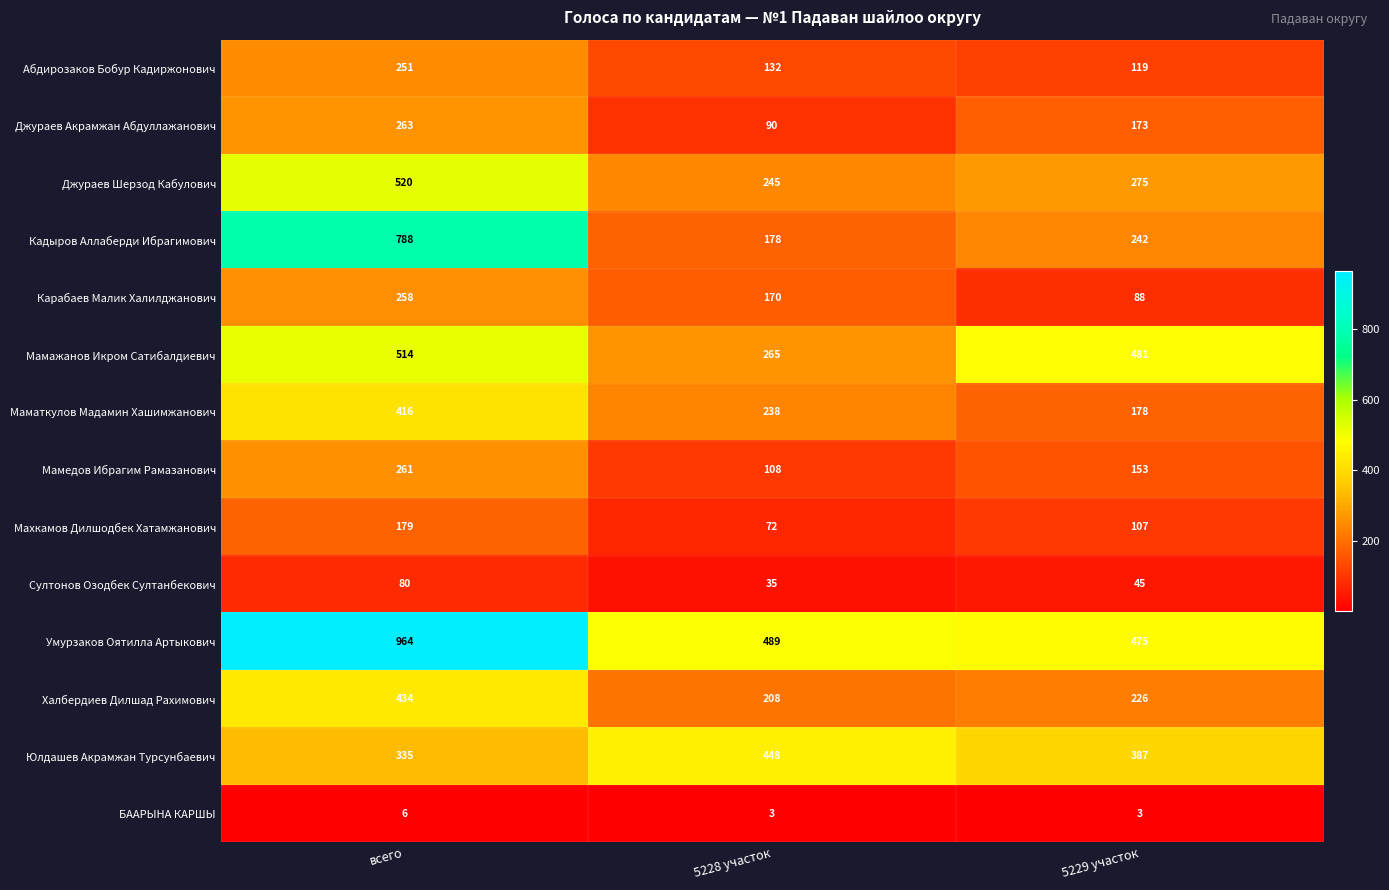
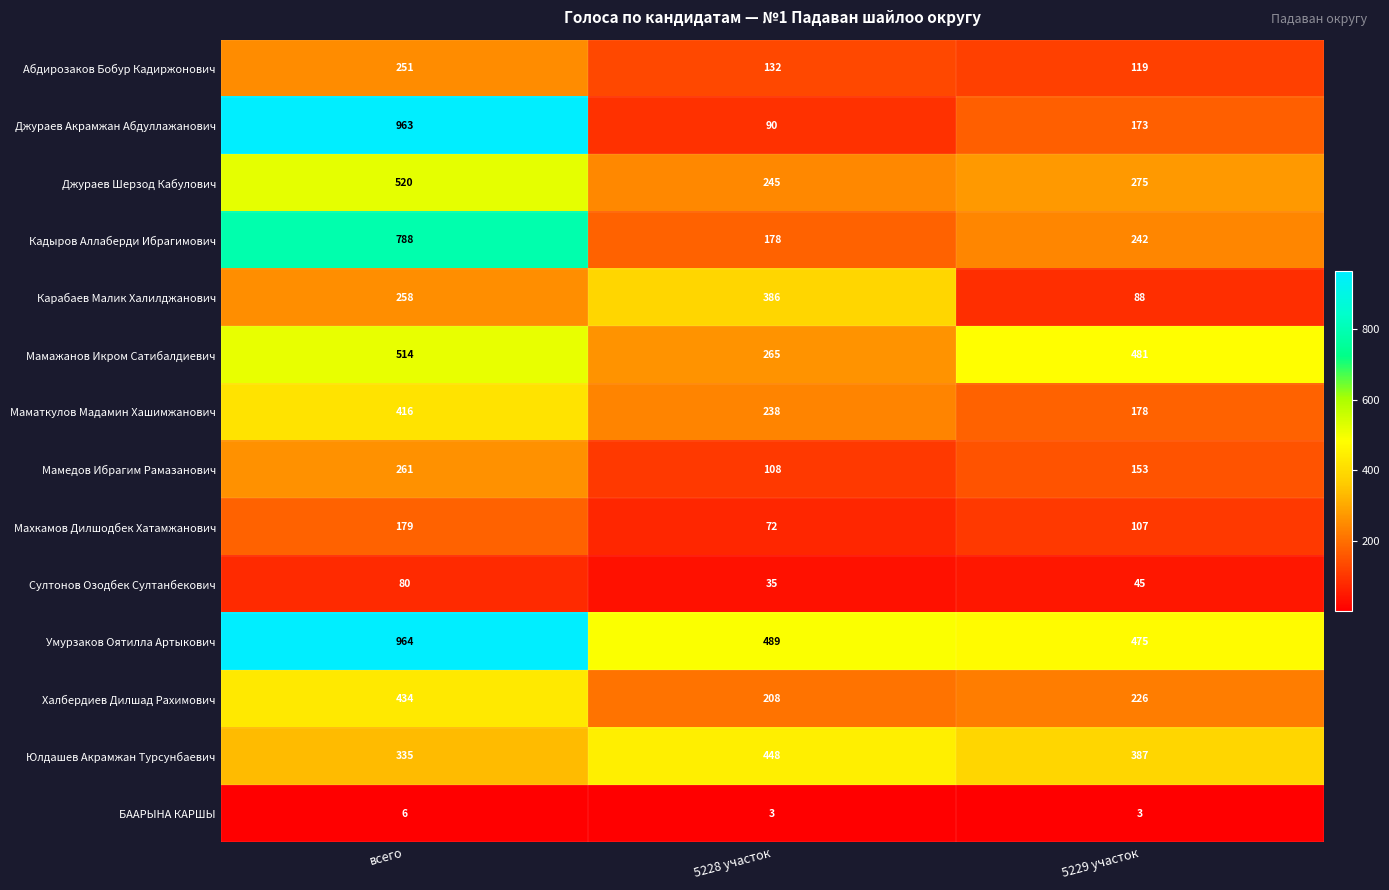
Джураев Акрамжан Абдуллажанович, всего: 263 -> 963
Карабаев Малик Халилджанович, 5228 участок: 170 -> 386
